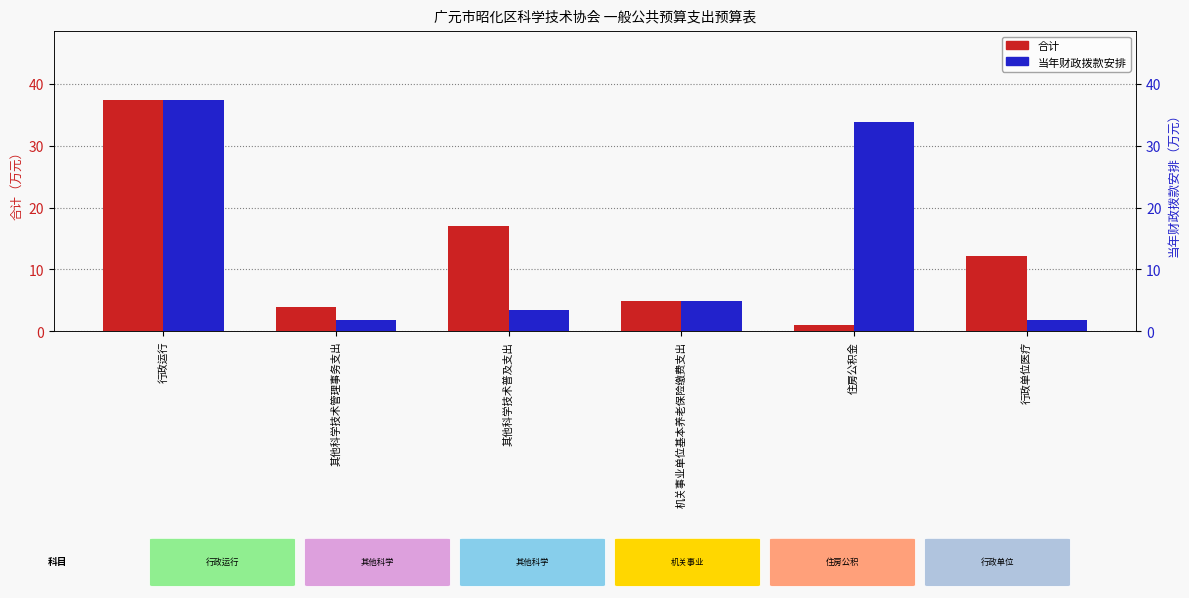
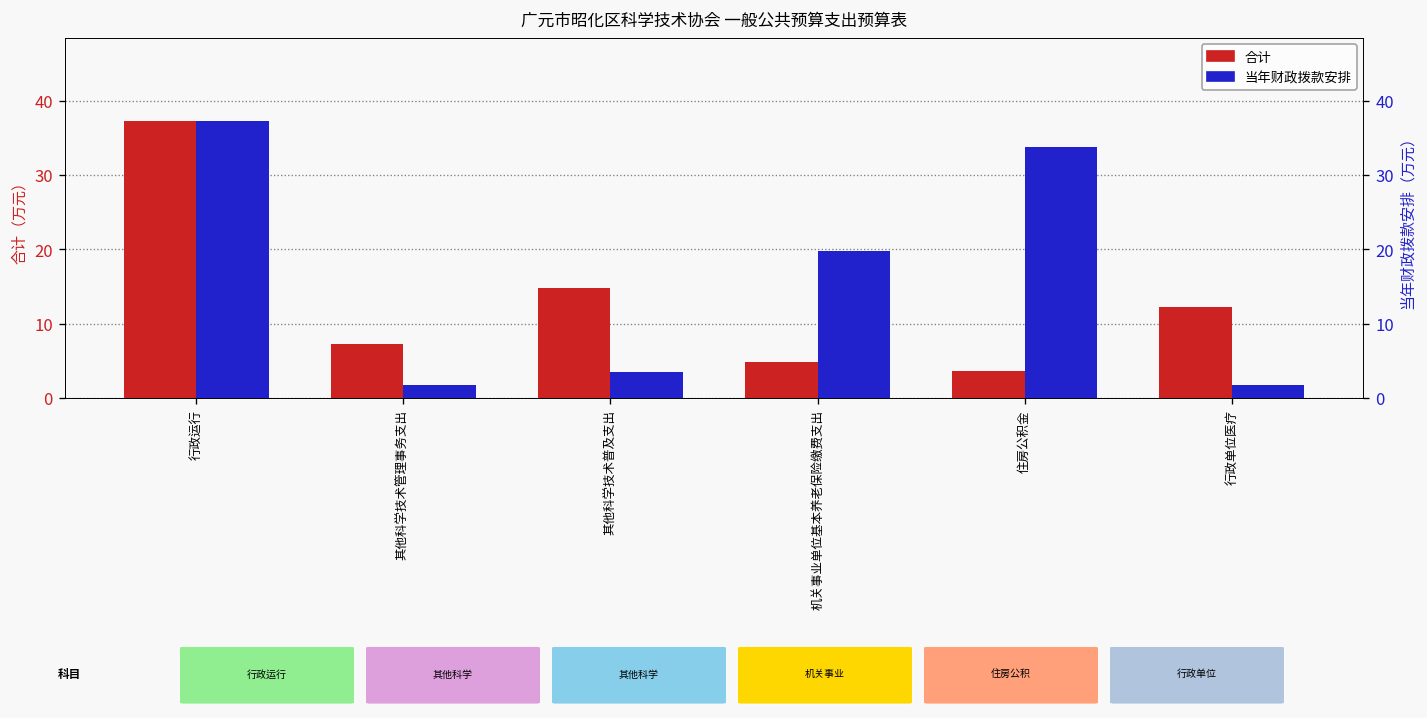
合计, 其他科学技术管理事务支出: 4 -> 7
合计, 其他科学技术普及支出: 17 -> 15
合计, 住房公积金: 1 -> 4
当年财政拨款安排, 机关事业单位基本养老保险缴费支出: 5 -> 20
